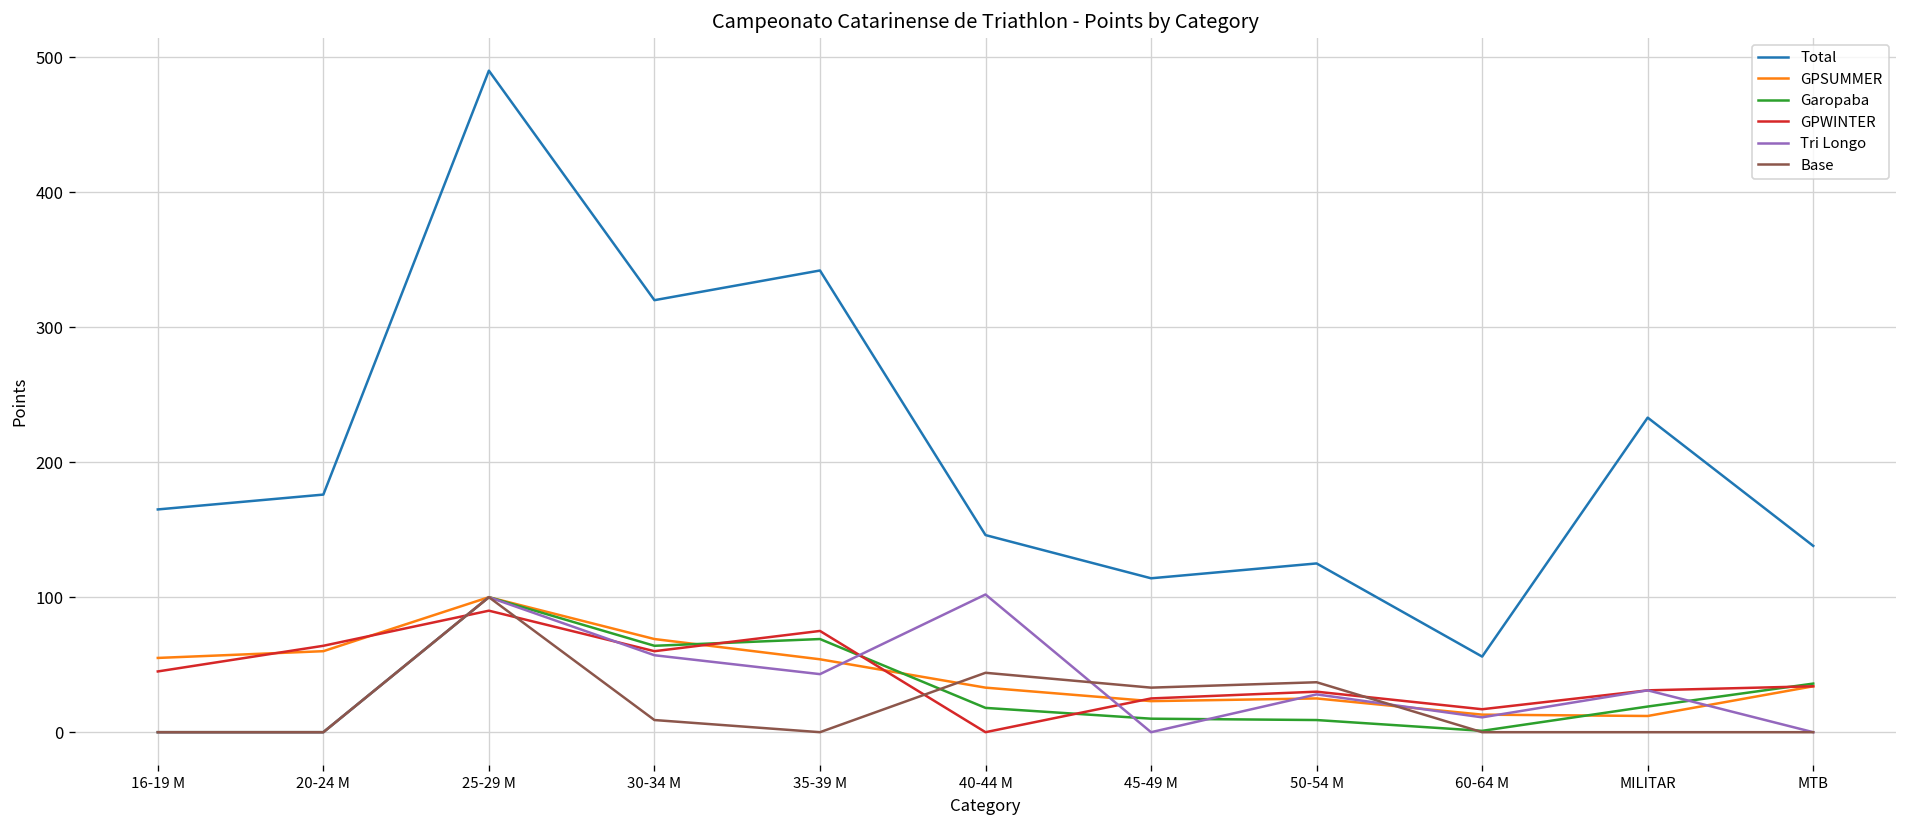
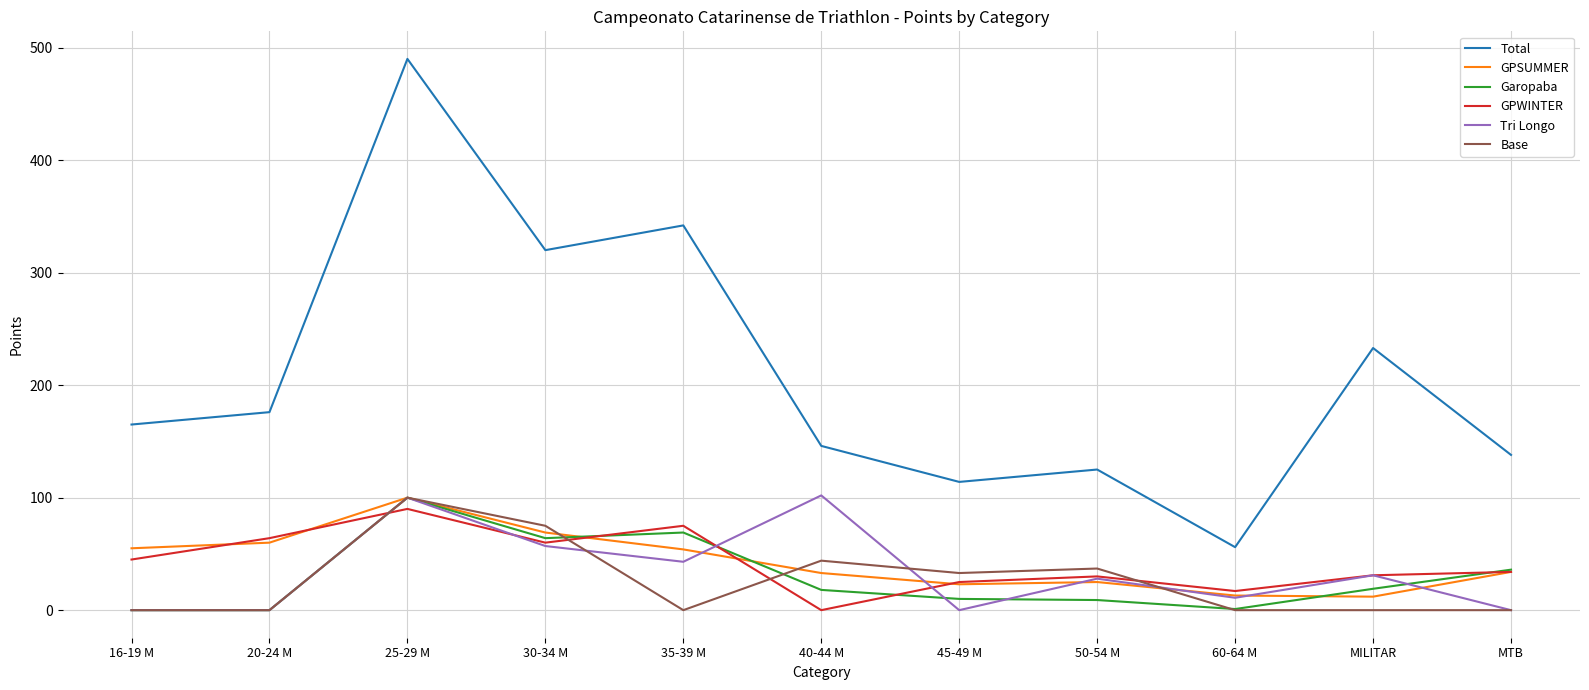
Base, 30-34 M: 9 -> 75
